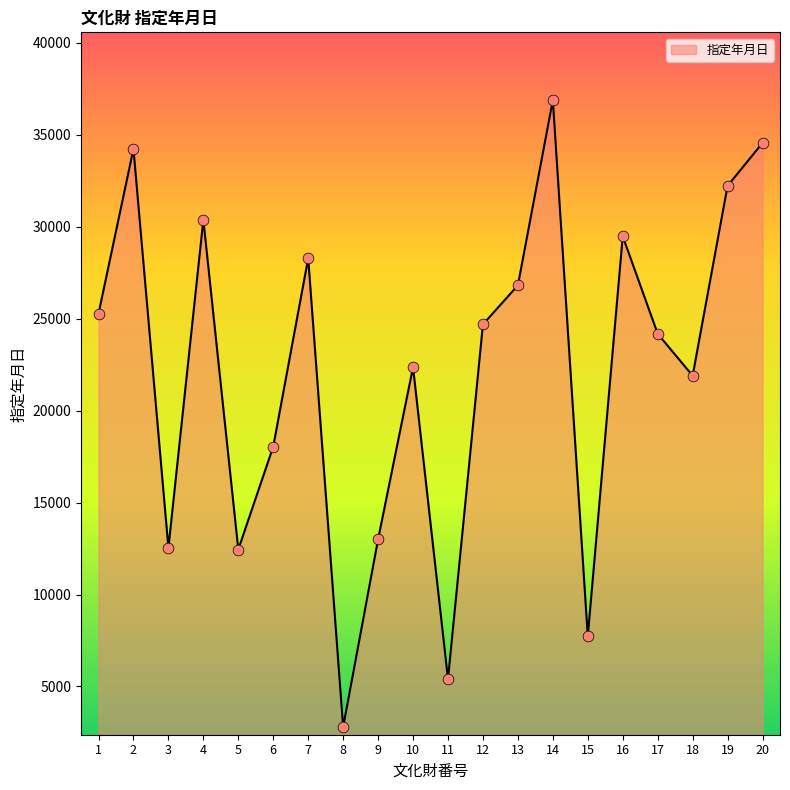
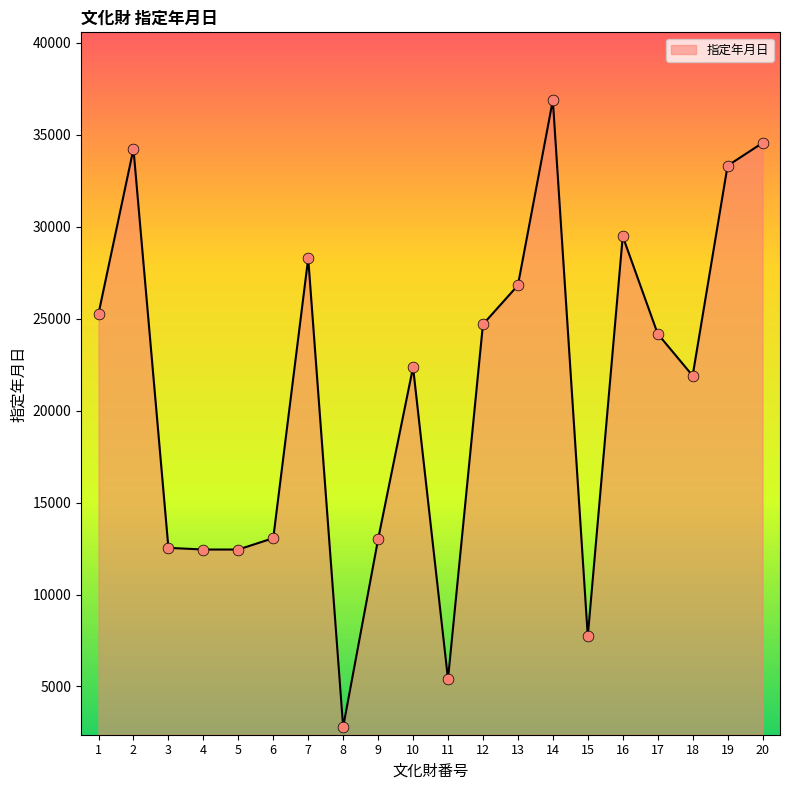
4: 30400 -> 12400
6: 18000 -> 13100
19: 32200 -> 33300
